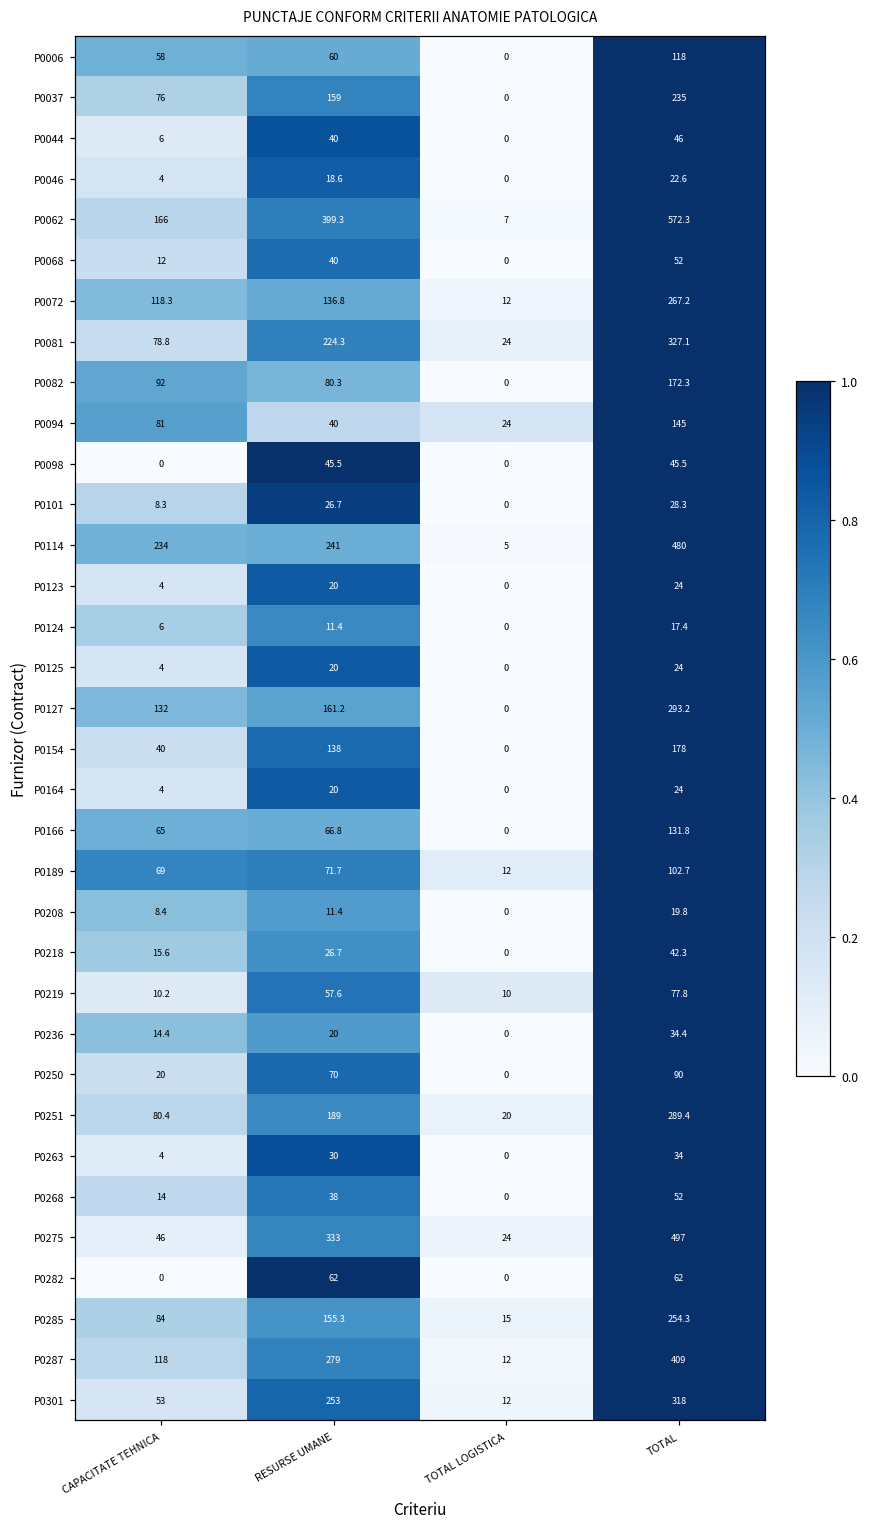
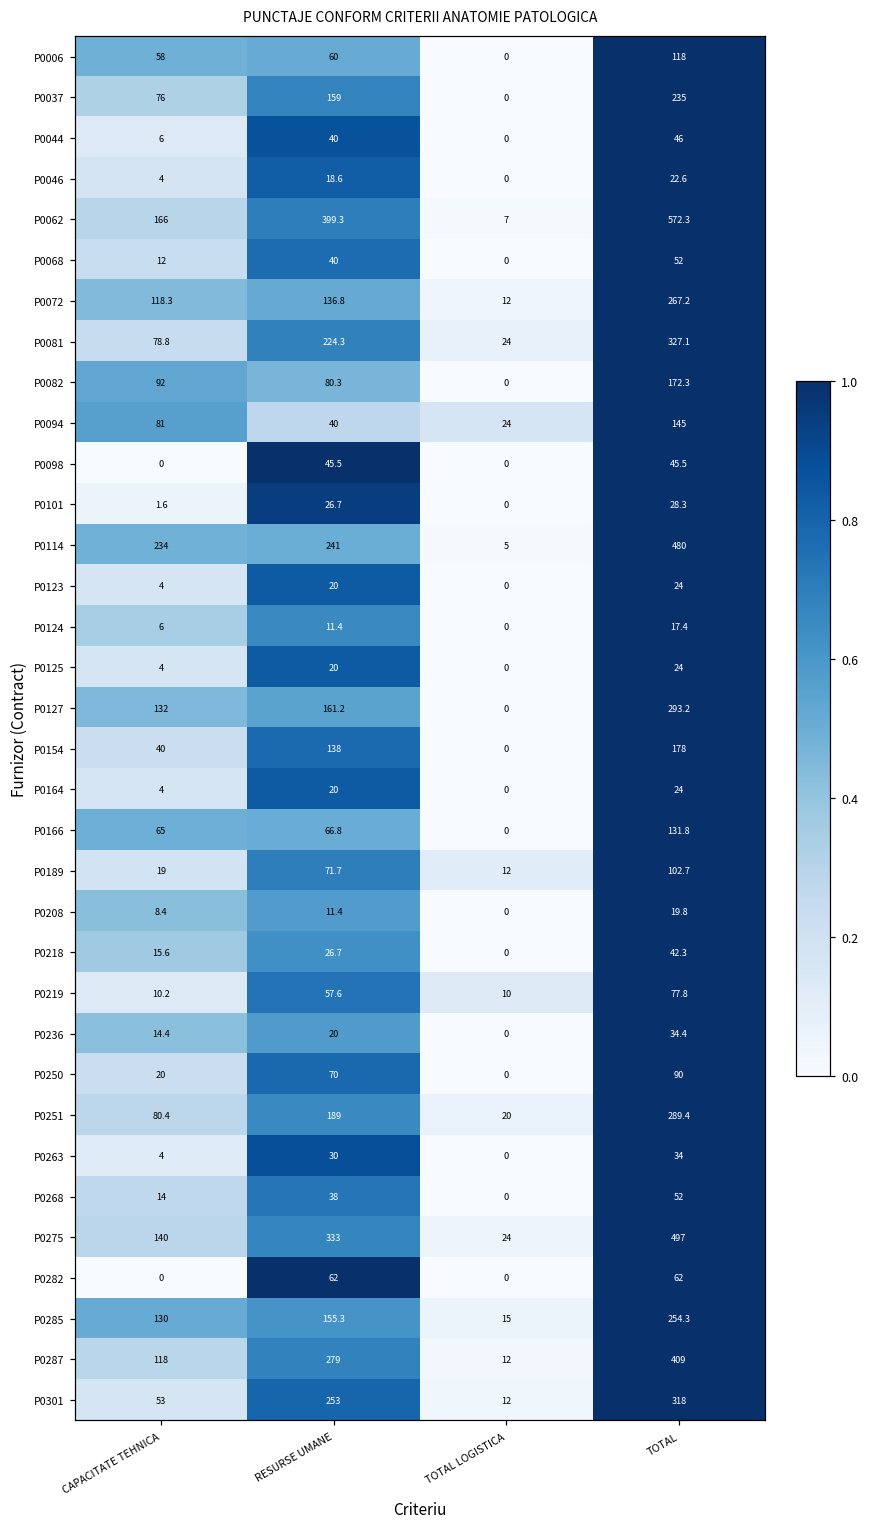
P0101, CAPACITATE TEHNICA: 8.3 -> 1.6
P0189, CAPACITATE TEHNICA: 69 -> 19
P0275, CAPACITATE TEHNICA: 46 -> 140
P0285, CAPACITATE TEHNICA: 84 -> 130
